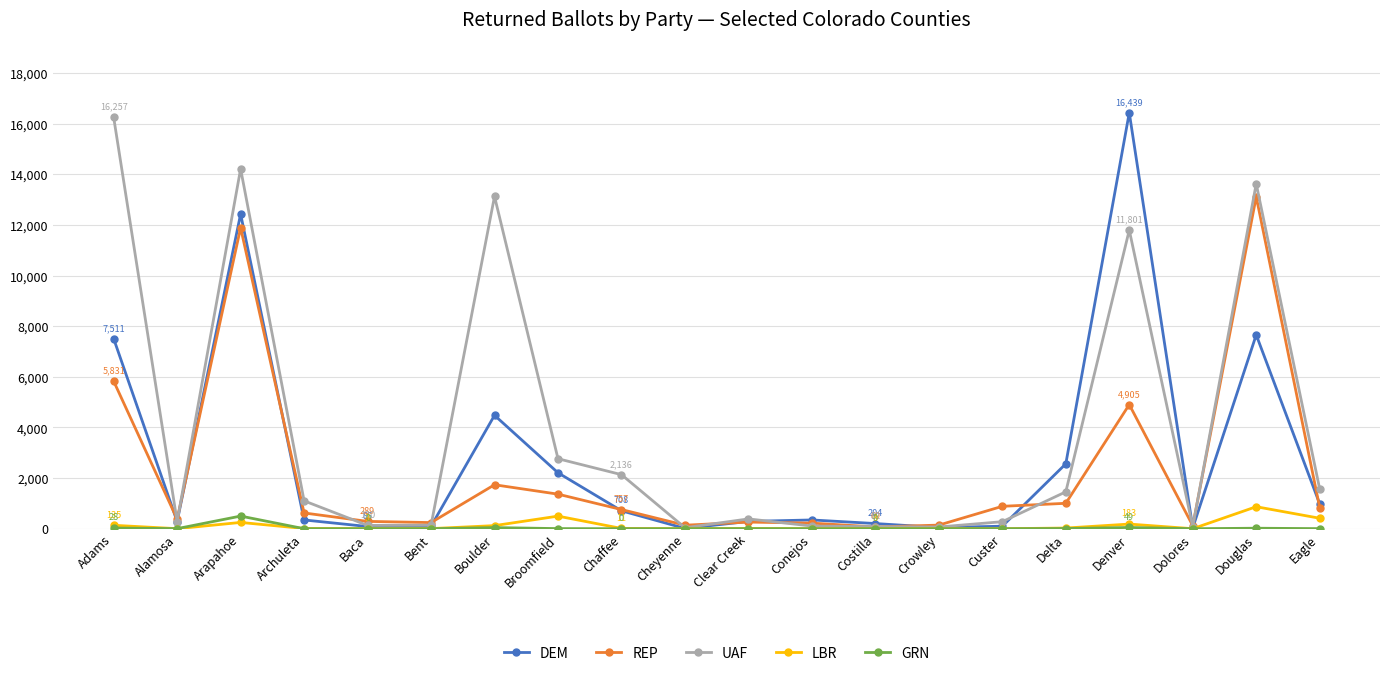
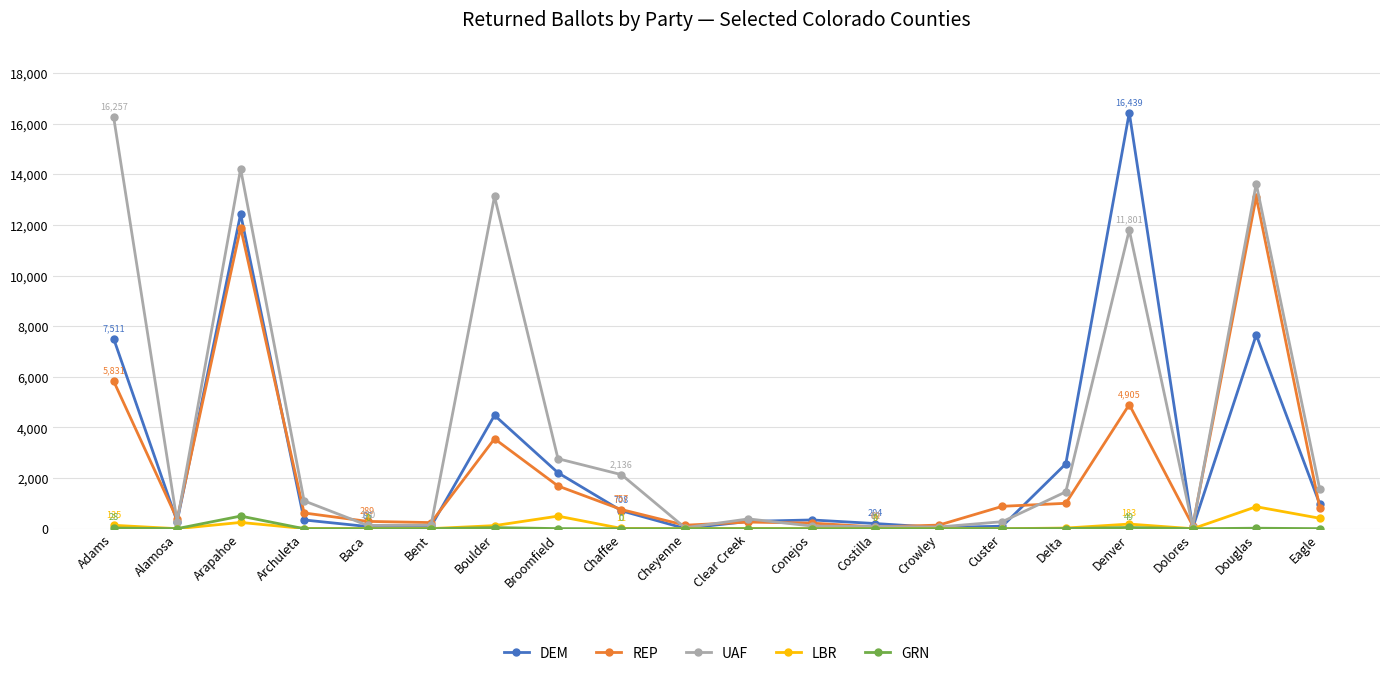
REP, Boulder: 1,700 -> 3,600
REP, Broomfield: 1,400 -> 1,700
